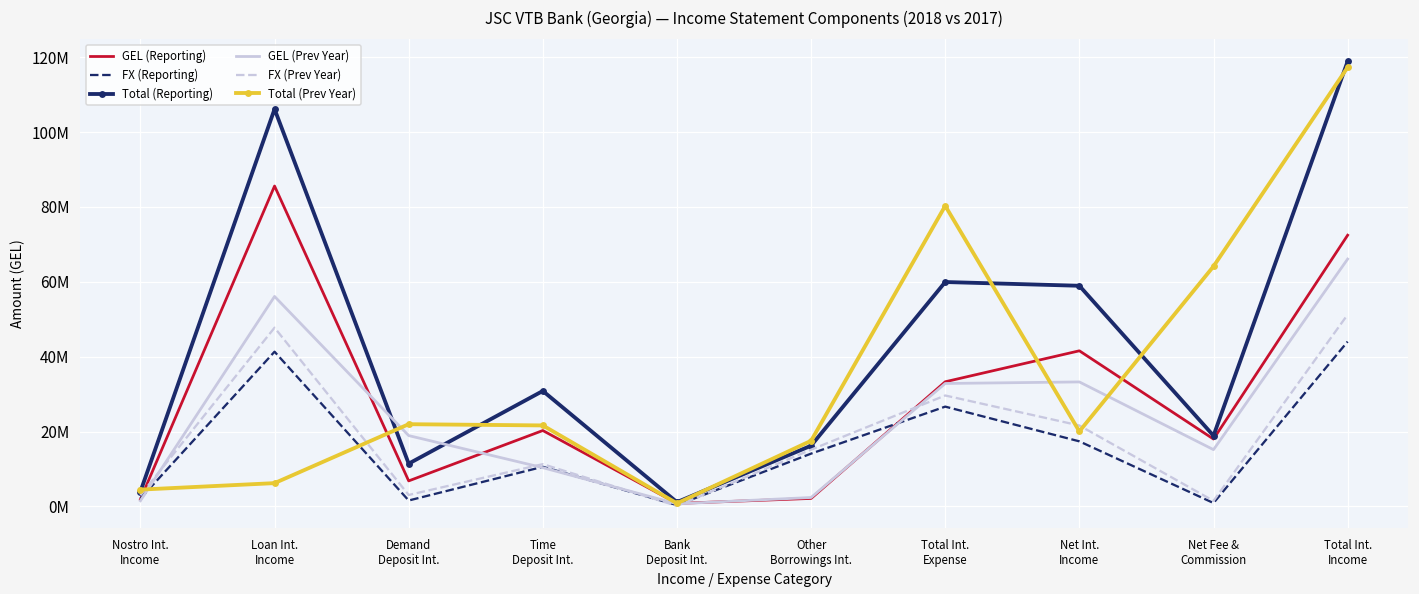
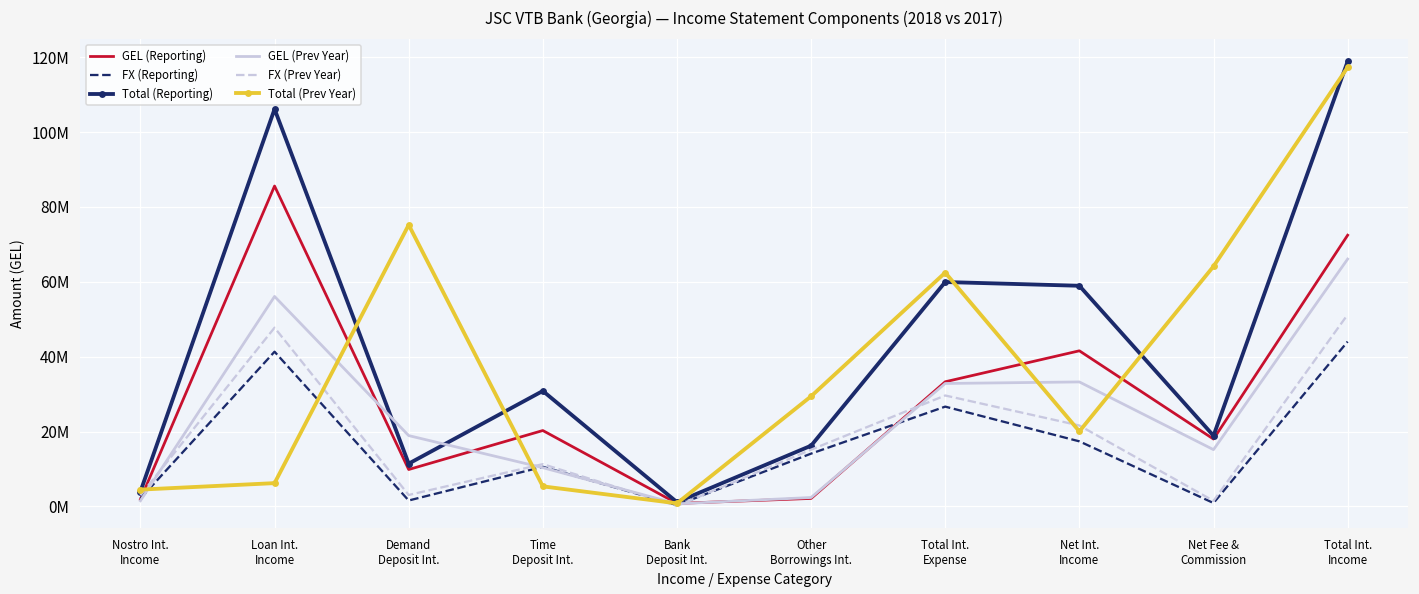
GEL (Reporting), Demand Deposit Int.: 7000000 -> 10000000
Total (Prev Year), Demand Deposit Int.: 22000000 -> 75000000
Total (Prev Year), Time Deposit Int.: 22000000 -> 5000000
Total (Prev Year), Other Borrowings Int.: 18000000 -> 29000000
Total (Prev Year), Total Int. Expense: 80000000 -> 62000000
